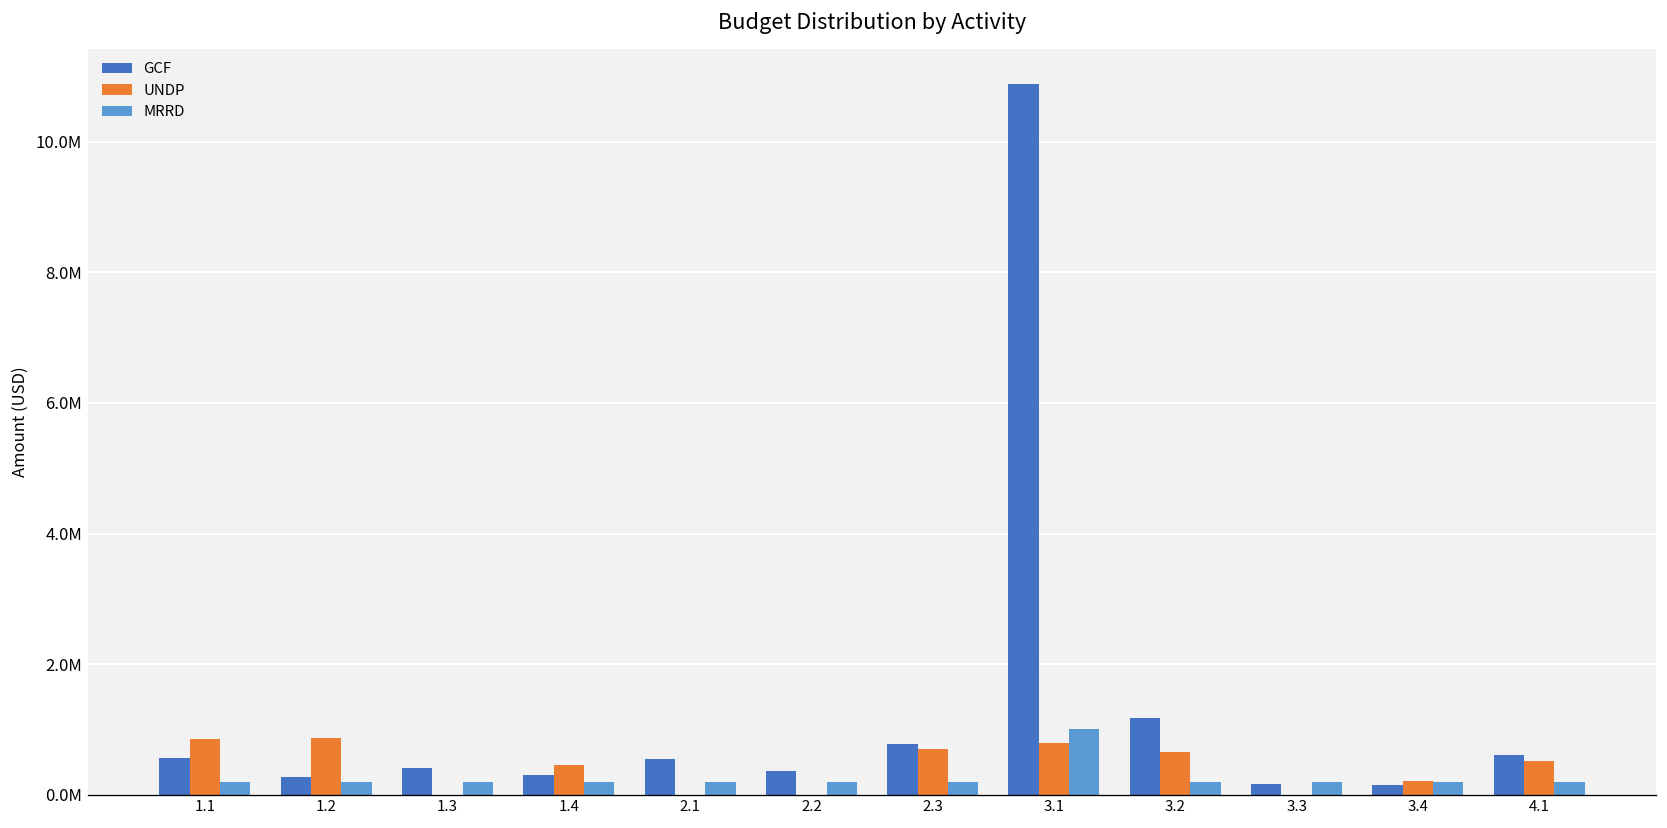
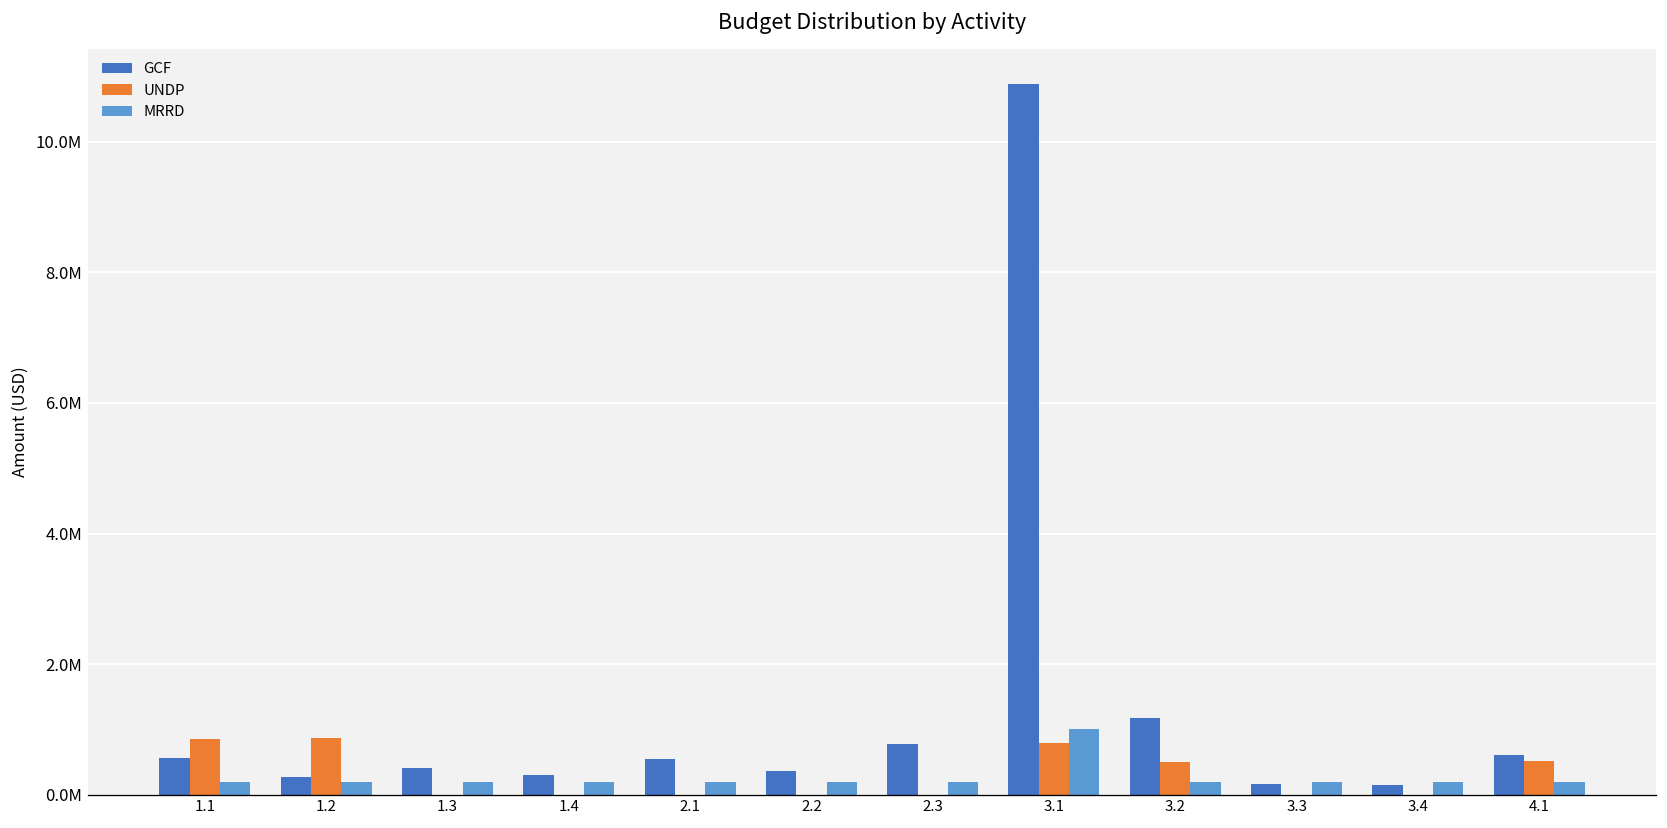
UNDP, 1.4: 500000 -> 0
UNDP, 2.3: 700000 -> 0
UNDP, 3.2: 700000 -> 500000
UNDP, 3.4: 200000 -> 0
